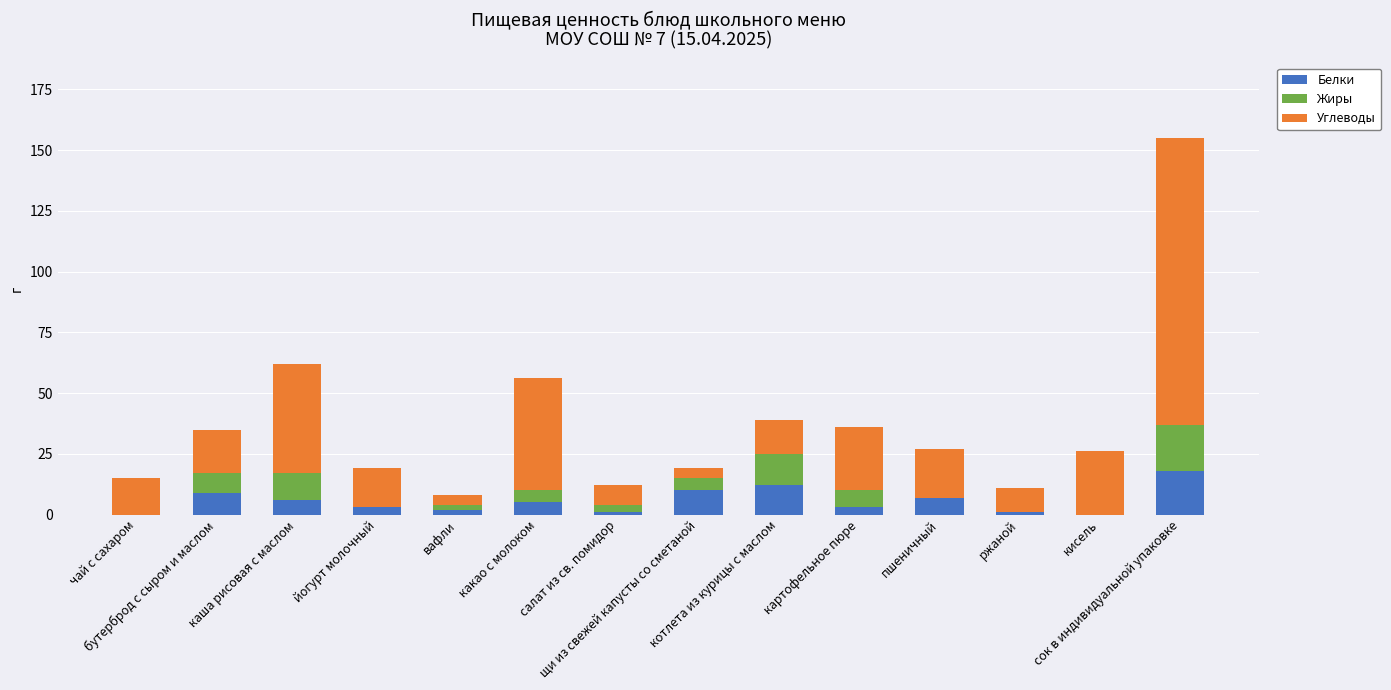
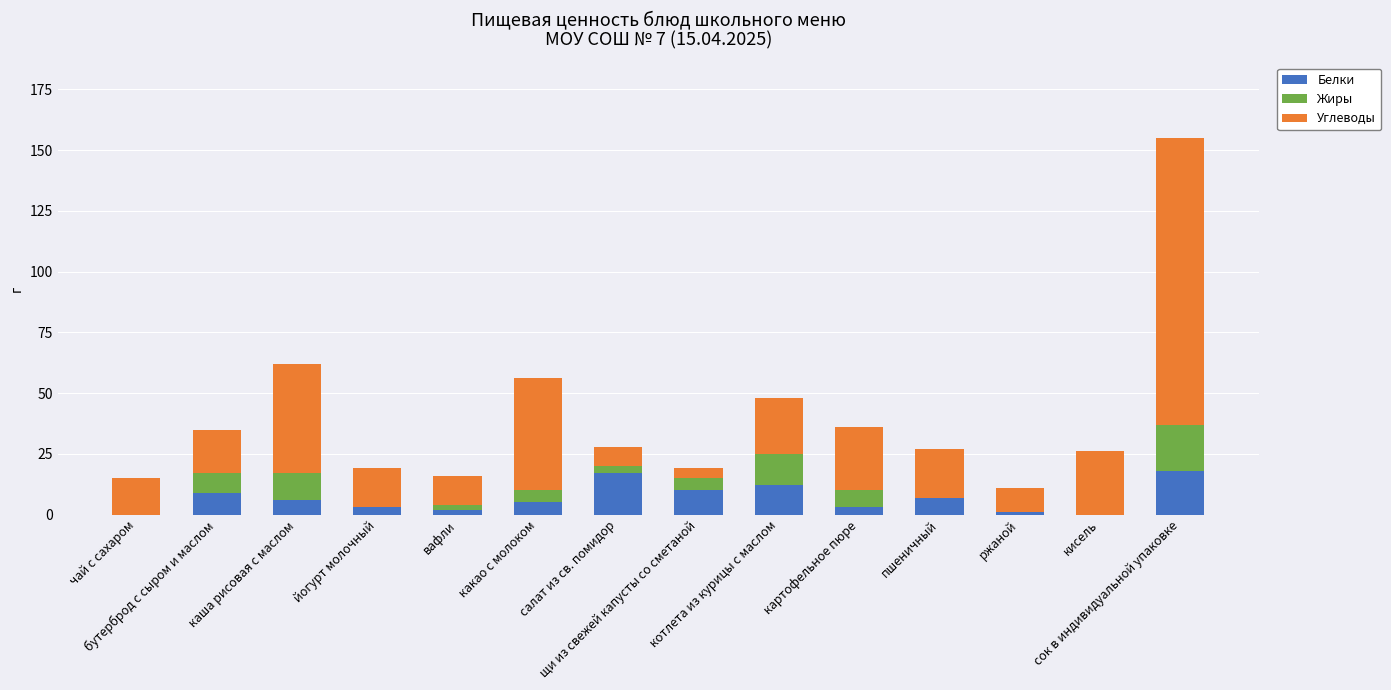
Углеводы, вафли: 4 -> 12
Белки, салат из св. помидор: 1 -> 17
Углеводы, котлета из курицы с маслом: 14 -> 23
